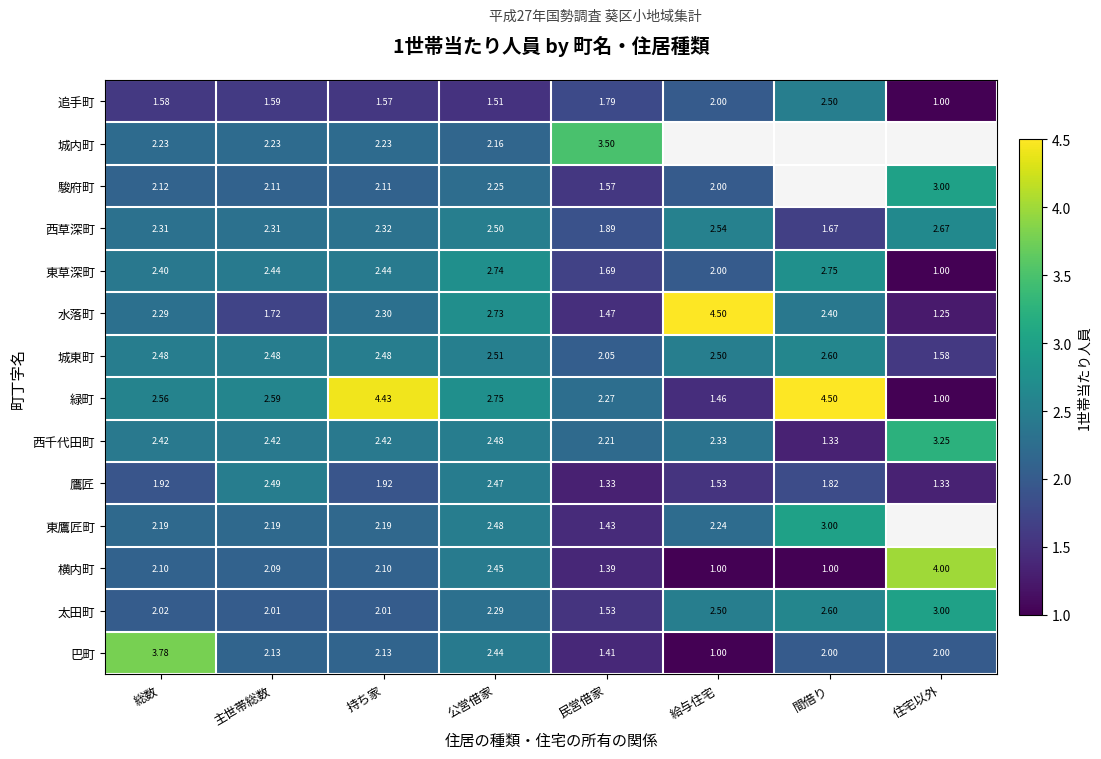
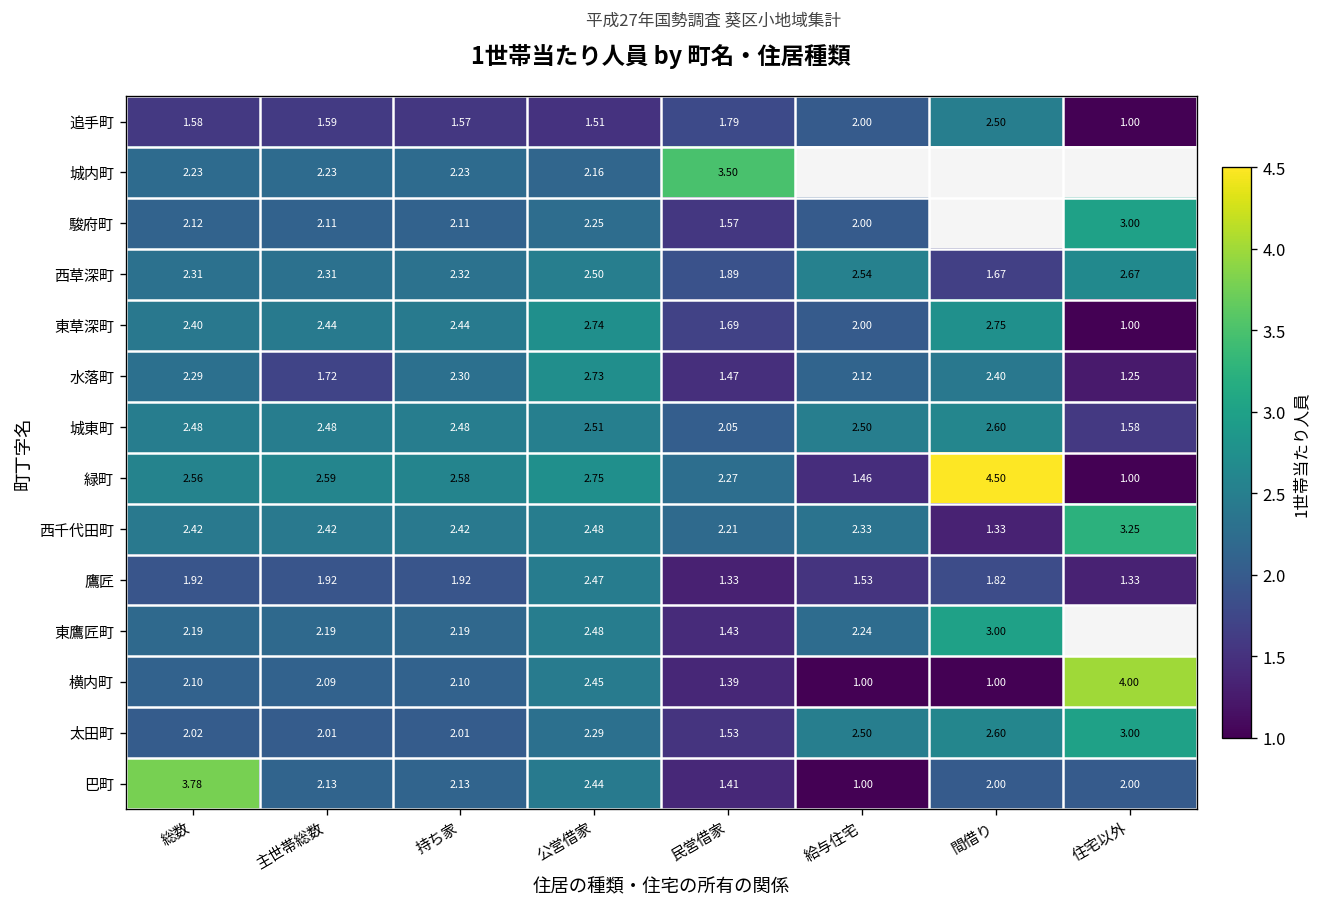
水落町, 給与住宅: 4.50 -> 2.12
緑町, 持ち家: 4.43 -> 2.58
鷹匠, 主世帯総数: 2.49 -> 1.92
